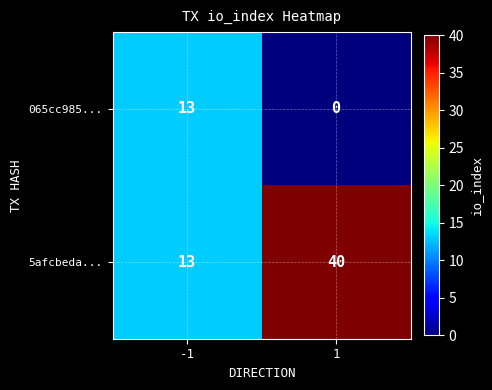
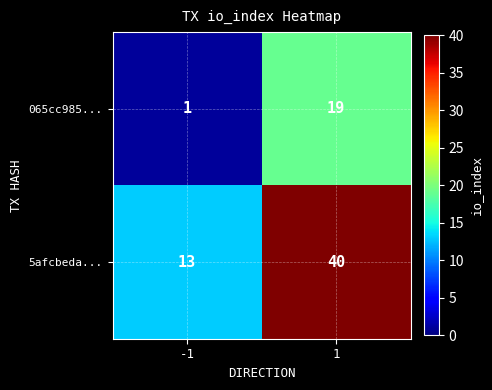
065cc985..., -1: 13 -> 1
065cc985..., 1: 0 -> 19
